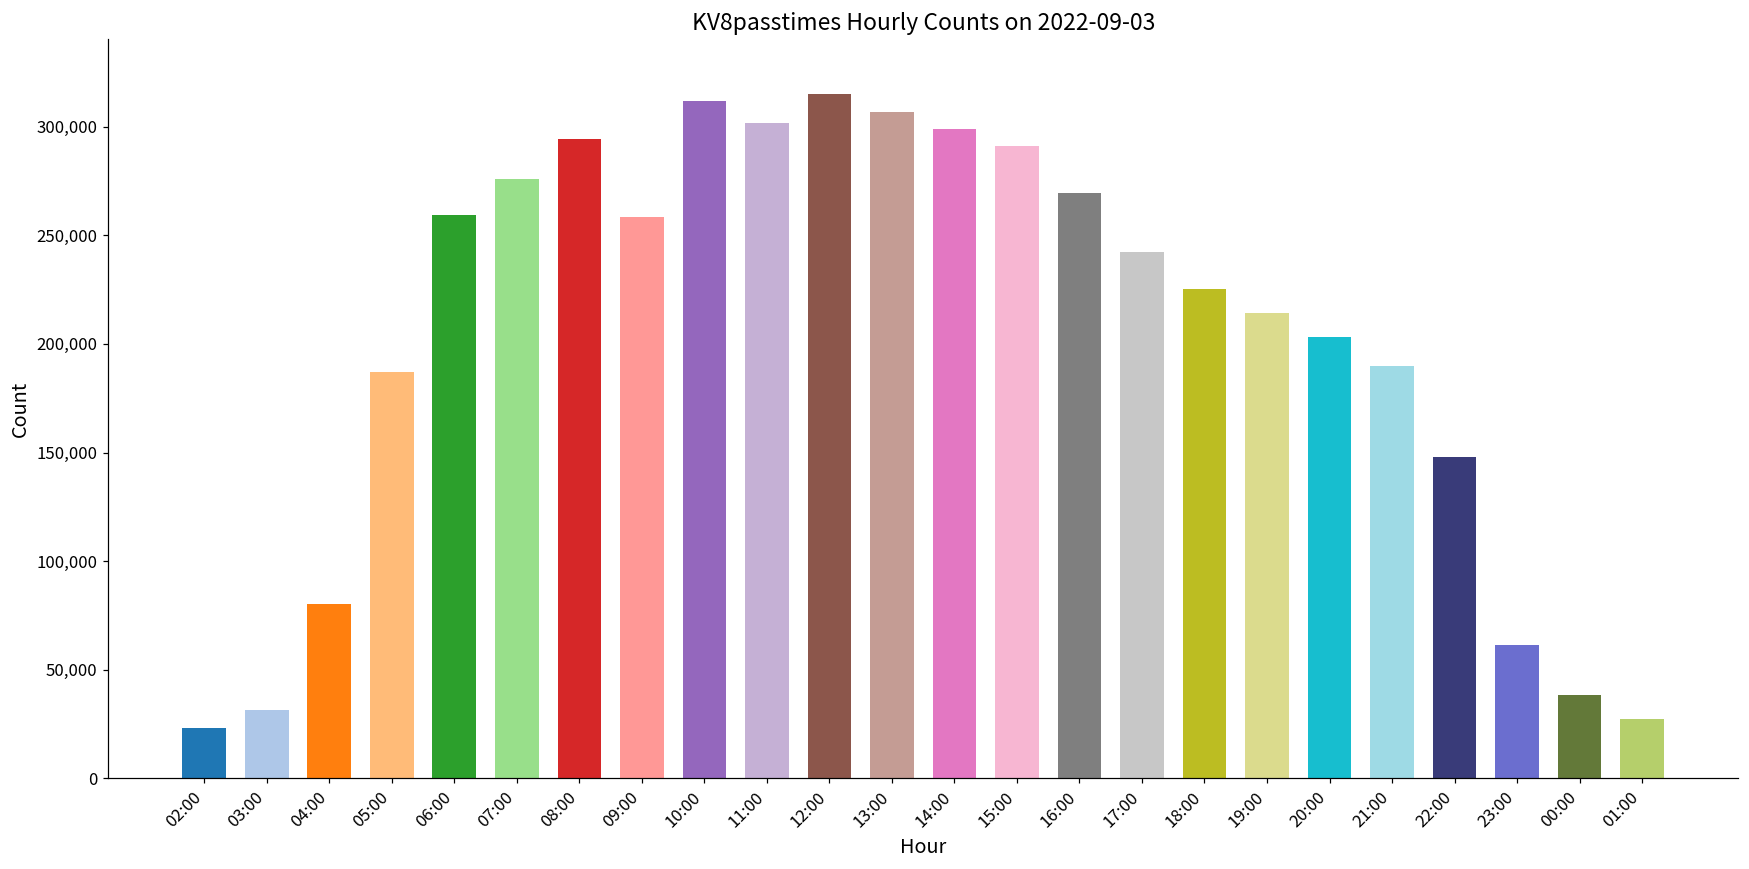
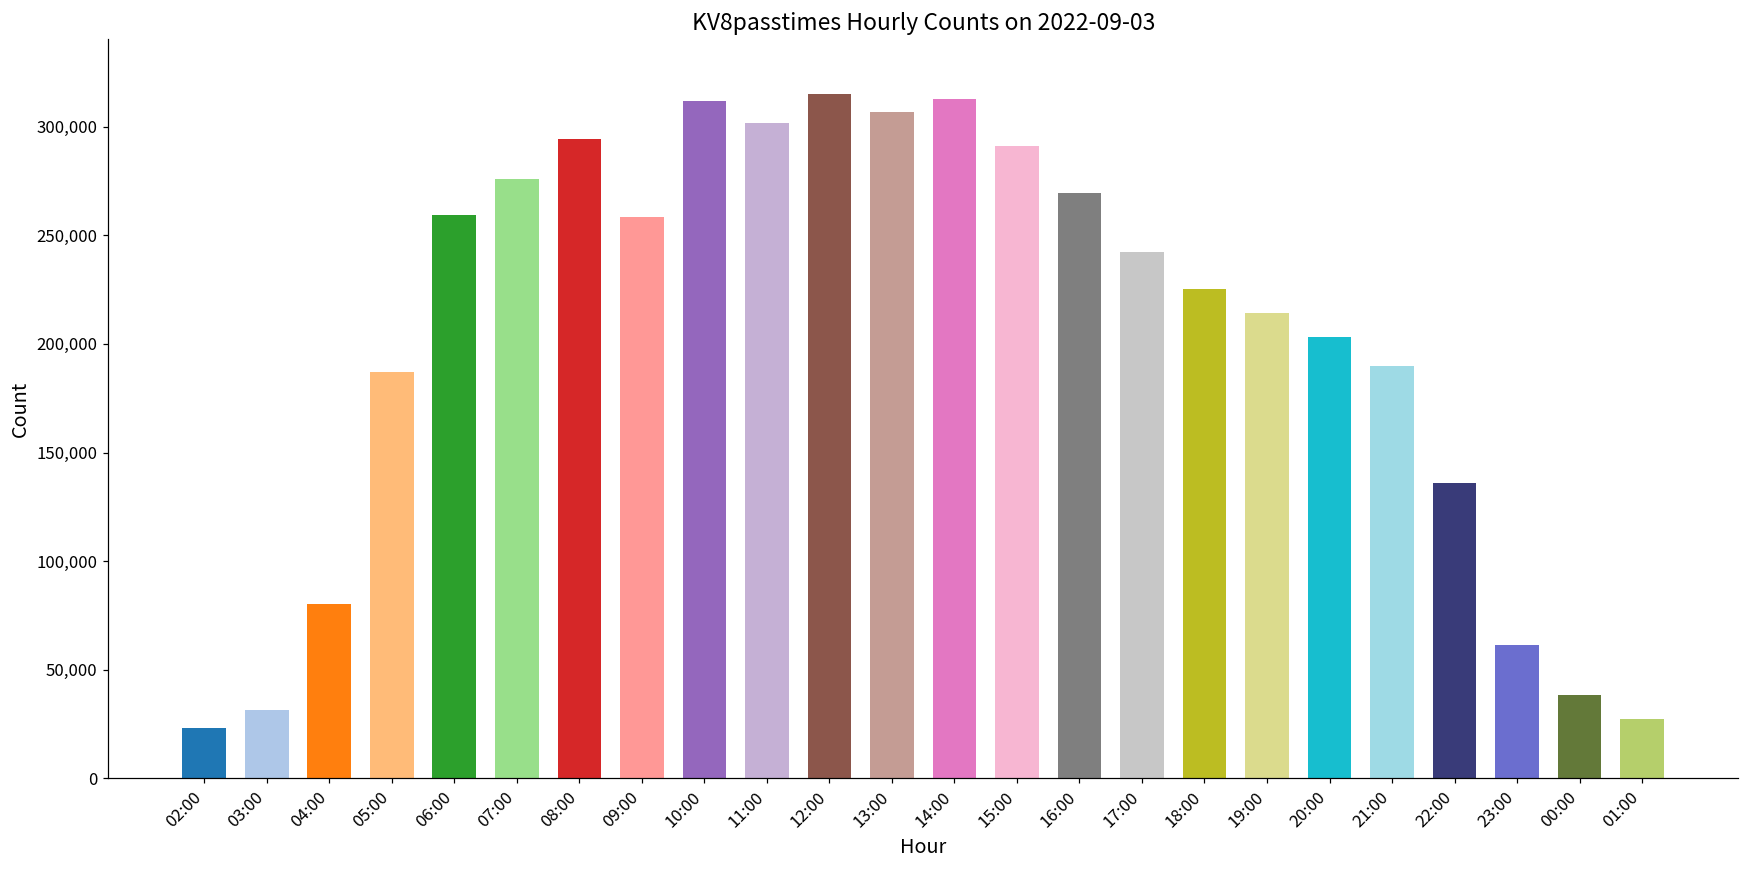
14:00: 299,000 -> 313,000
22:00: 148,000 -> 136,000
